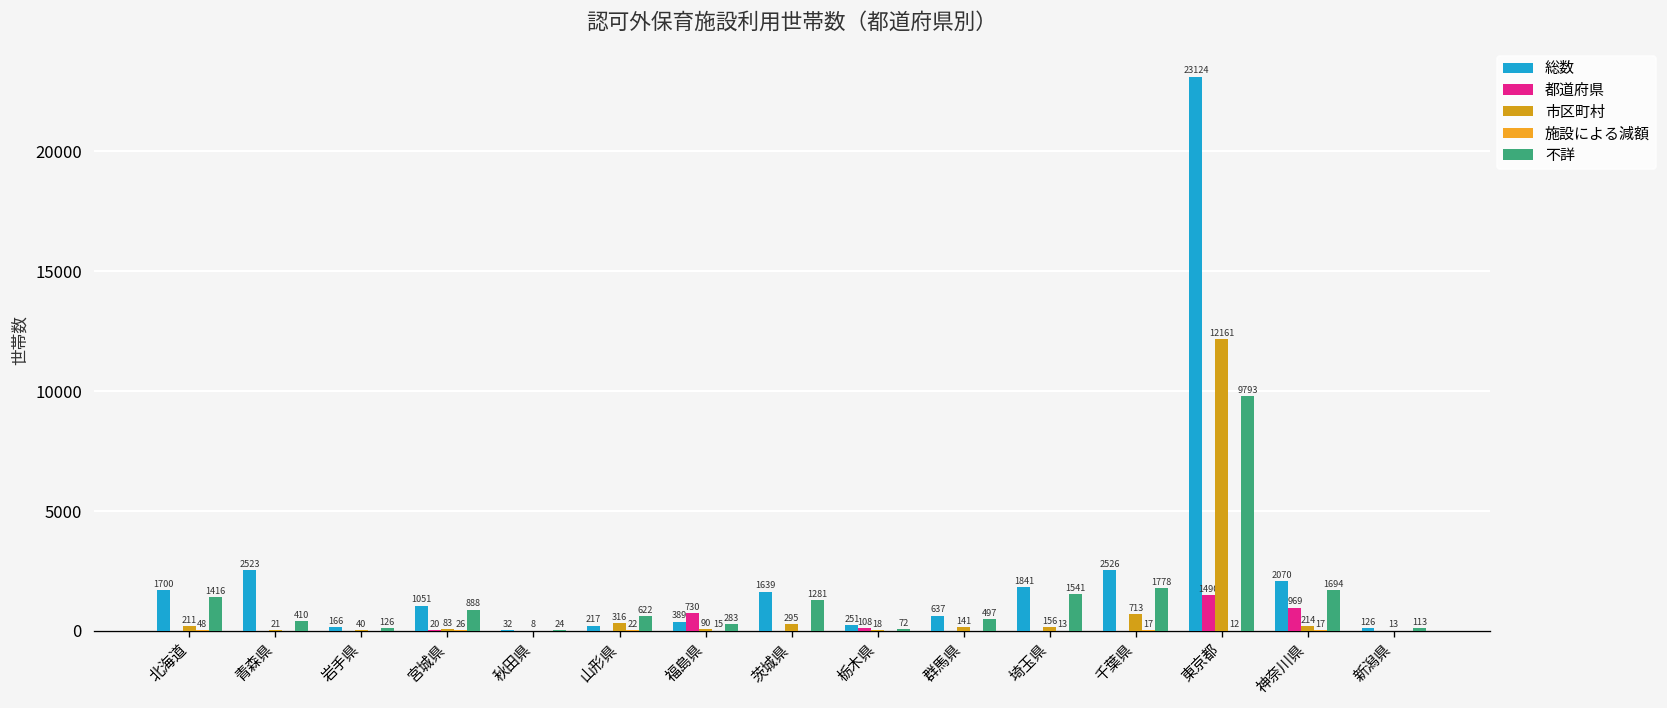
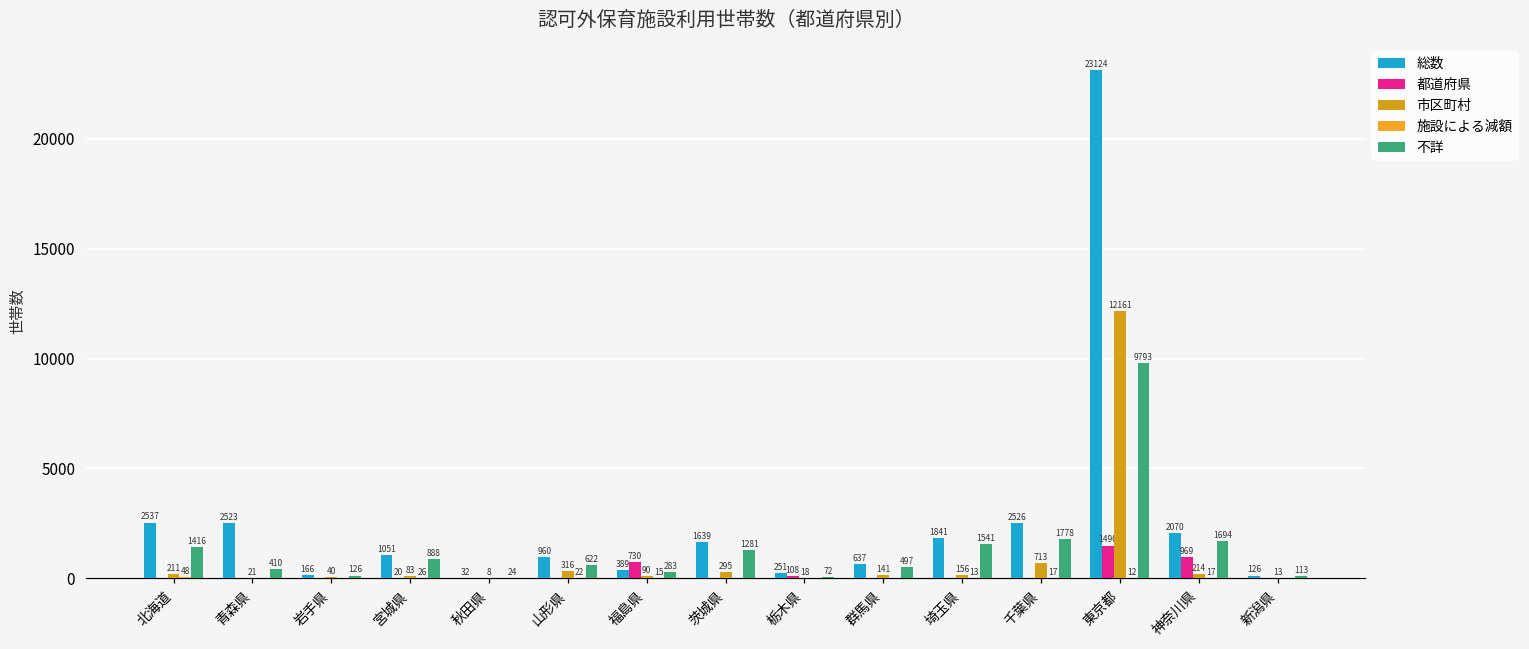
総数, 北海道: 1700 -> 2537
総数, 山形県: 217 -> 960
